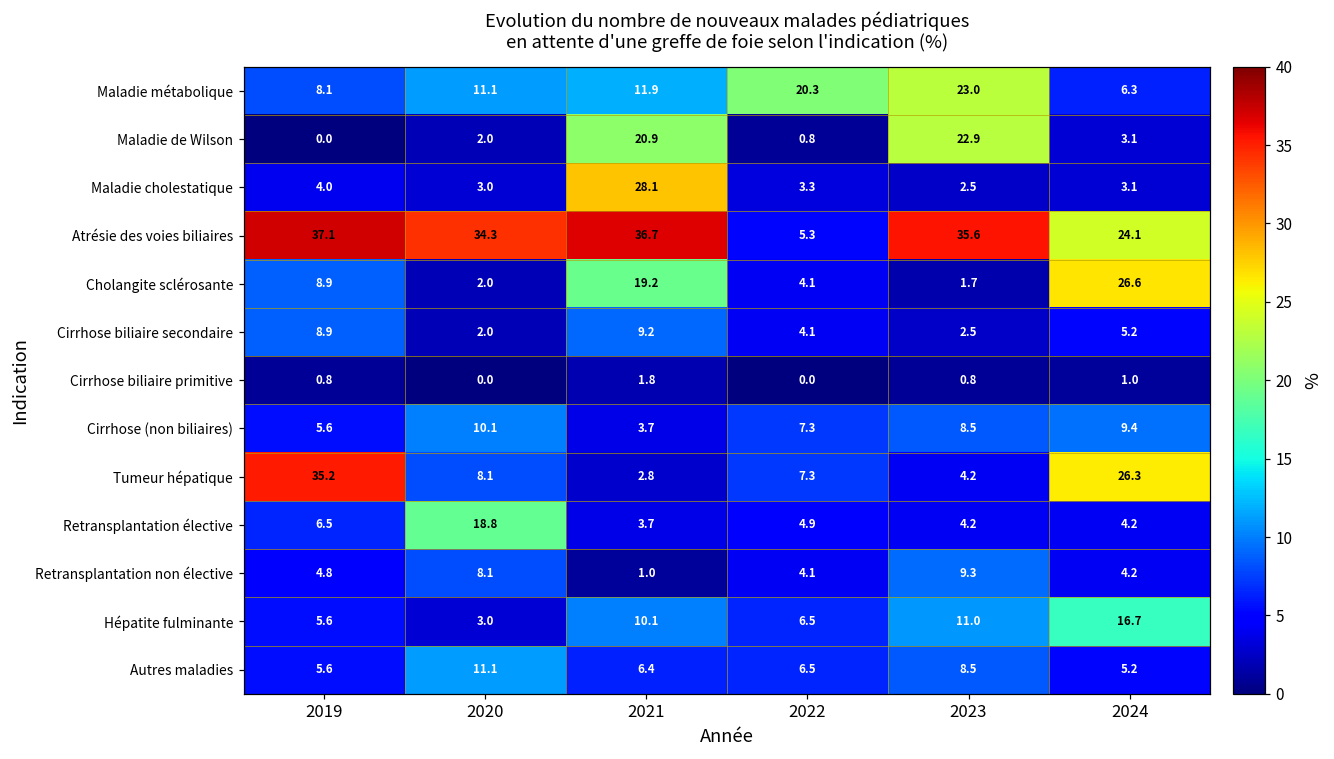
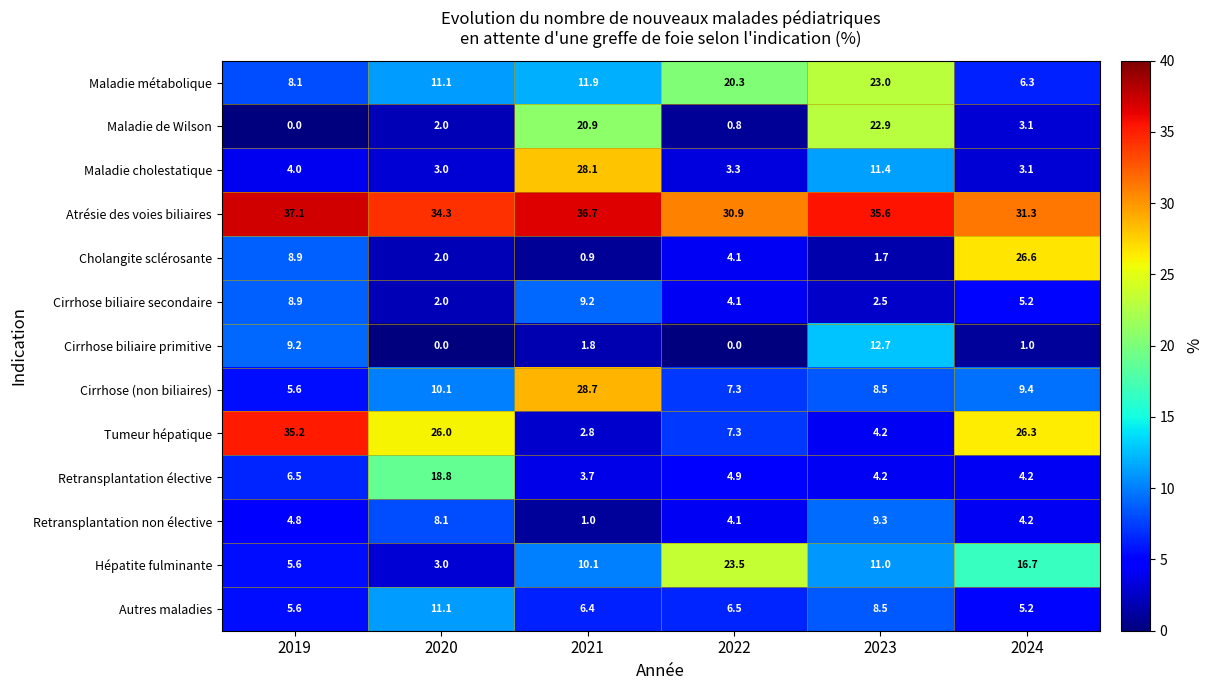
Maladie cholestatique, 2023: 2.5 -> 11.4
Atrésie des voies biliaires, 2022: 5.3 -> 30.9
Atrésie des voies biliaires, 2024: 24.1 -> 31.3
Cholangite sclérosante, 2021: 19.2 -> 0.9
Cirrhose biliaire primitive, 2019: 0.8 -> 9.2
Cirrhose biliaire primitive, 2023: 0.8 -> 12.7
Cirrhose (non biliaires), 2021: 3.7 -> 28.7
Tumeur hépatique, 2020: 8.1 -> 26.0
Hépatite fulminante, 2022: 6.5 -> 23.5
